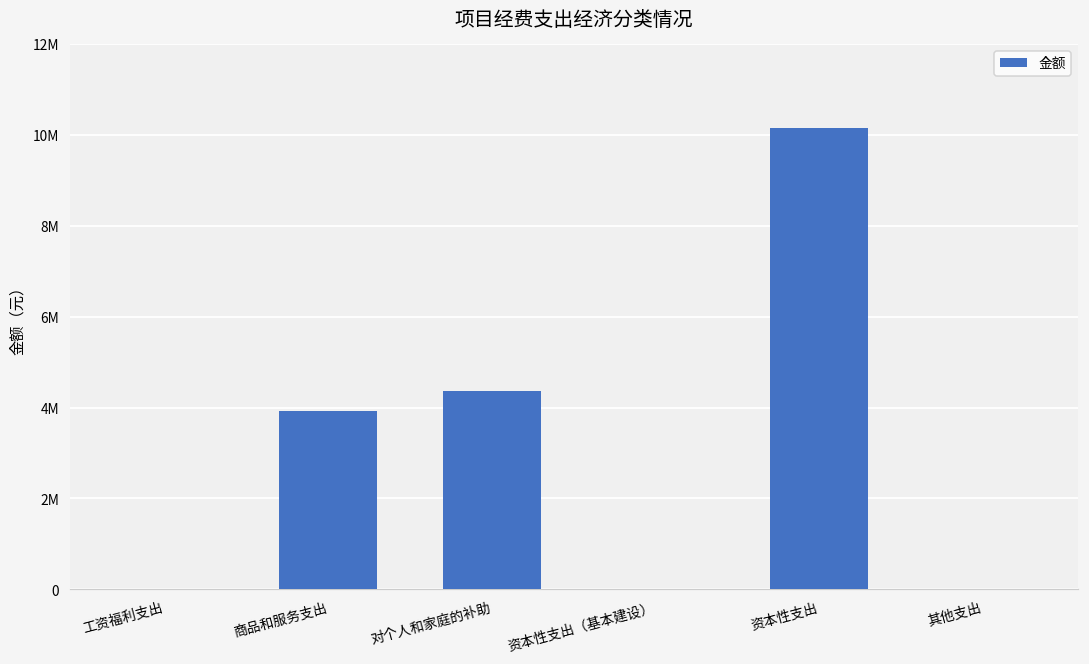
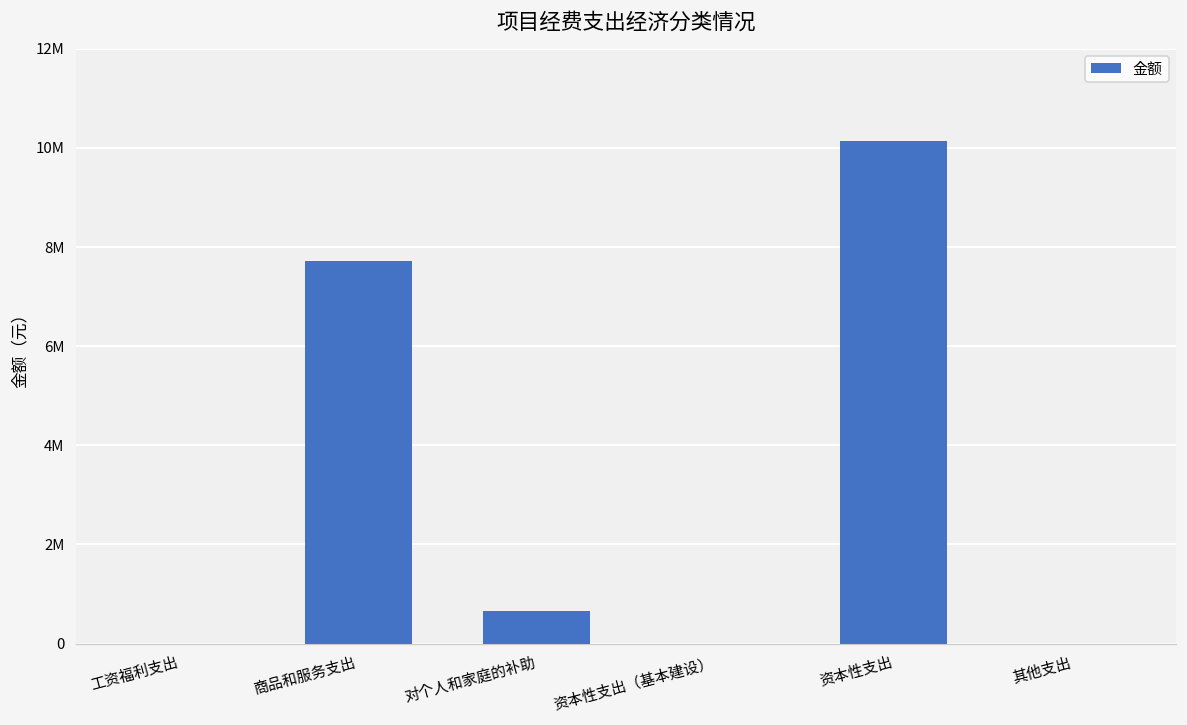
商品和服务支出: 3900000 -> 7700000
对个人和家庭的补助: 4400000 -> 700000
